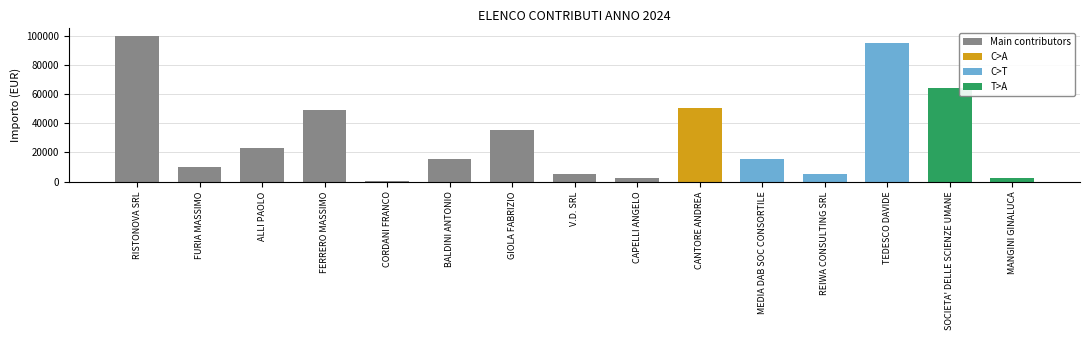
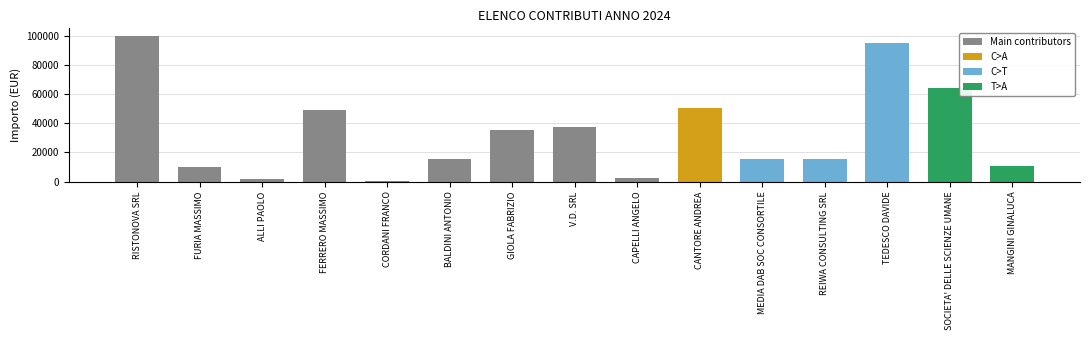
ALLI PAOLO: 23000 -> 2000
V.D. SRL: 5000 -> 37000
REIWA CONSULTING SRL: 5000 -> 16000
MANGINI GINALUCA: 2000 -> 11000
